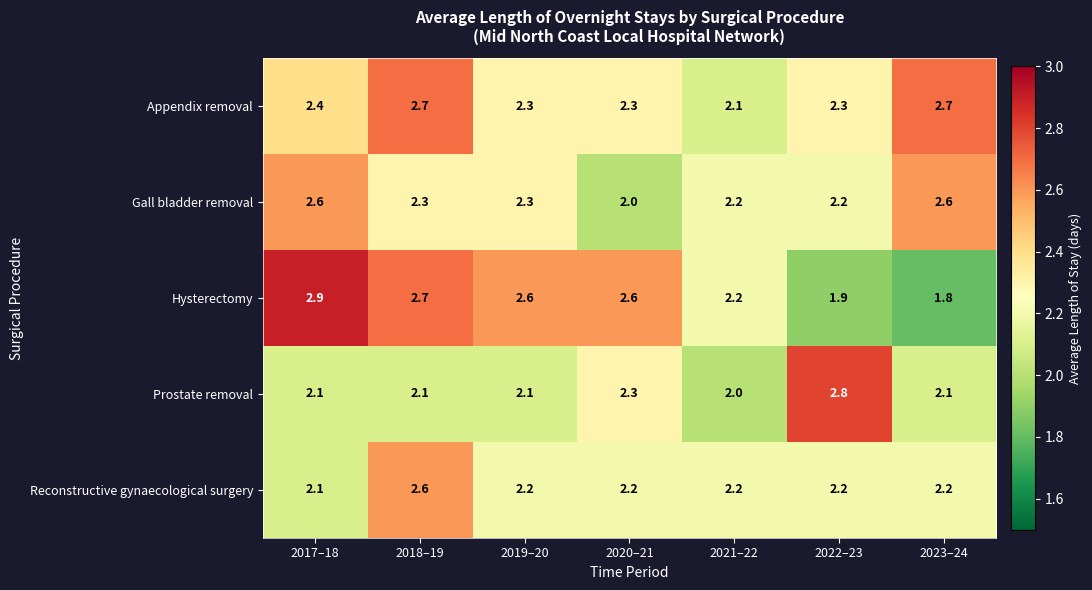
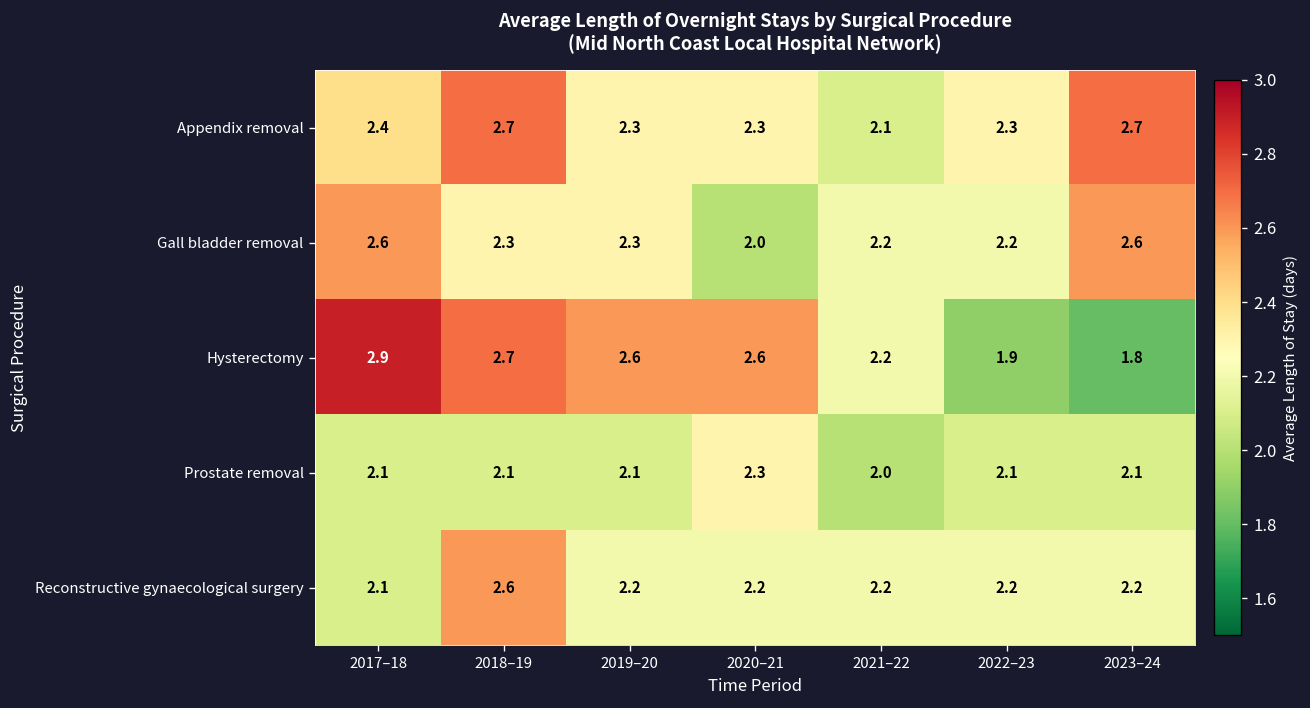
Prostate removal, 2022–23: 2.8 -> 2.1
